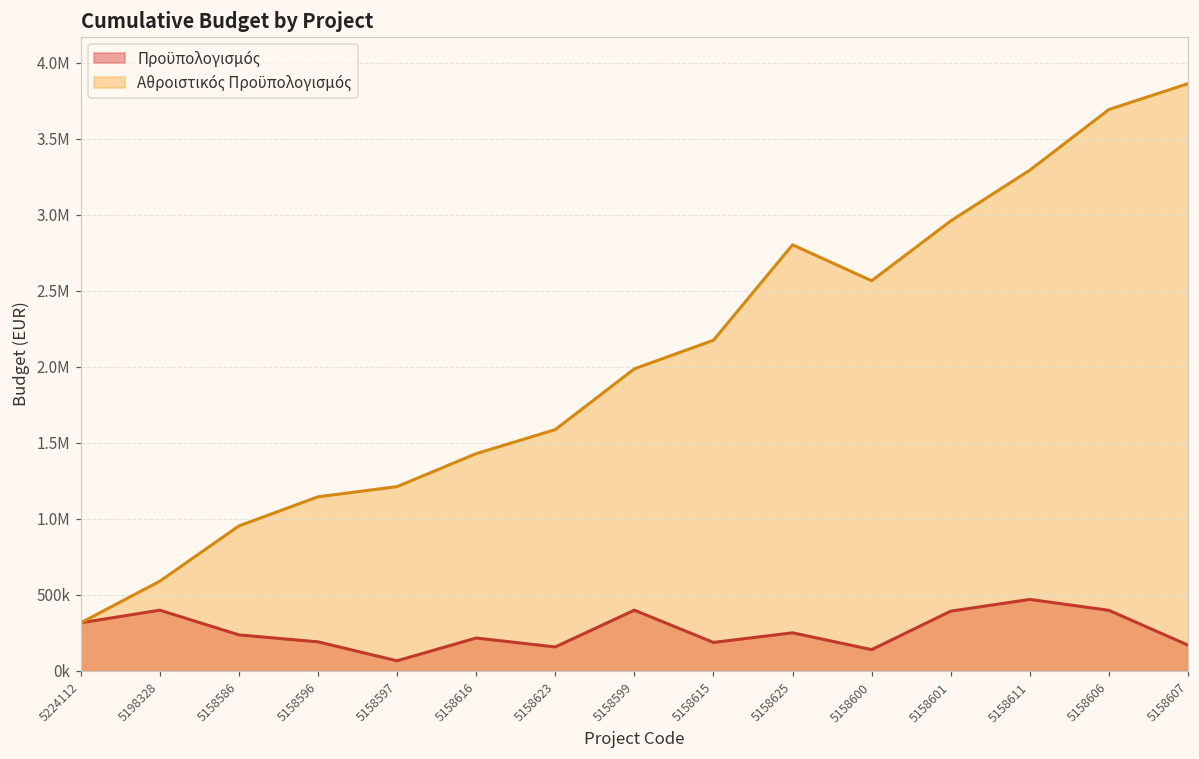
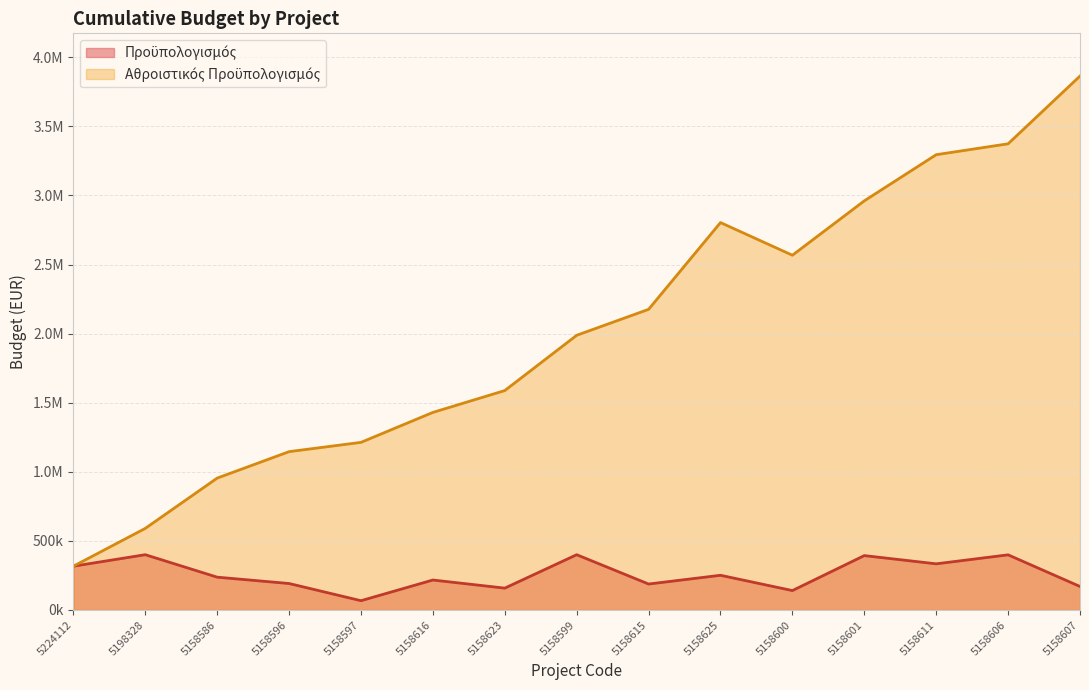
Προϋπολογισμός, 5158611: 470000 -> 330000
Αθροιστικός Προϋπολογισμός, 5158606: 3690000 -> 3370000
